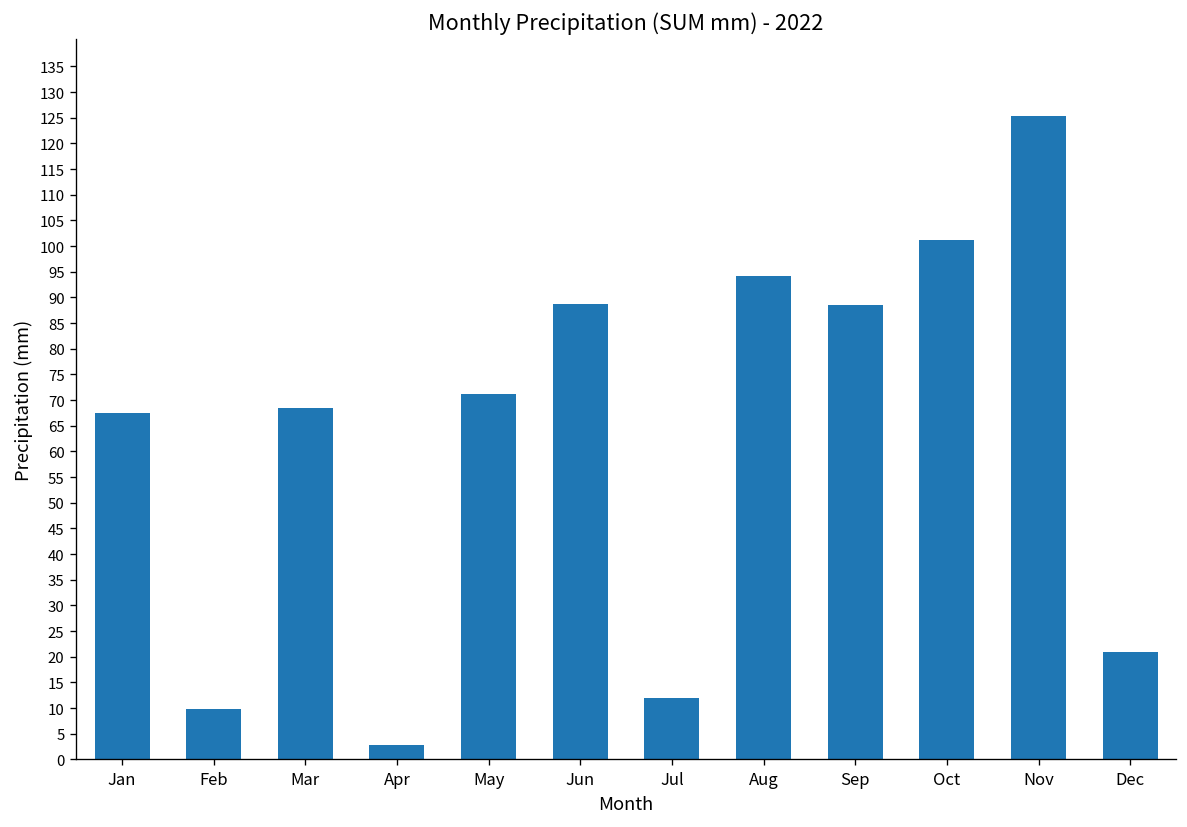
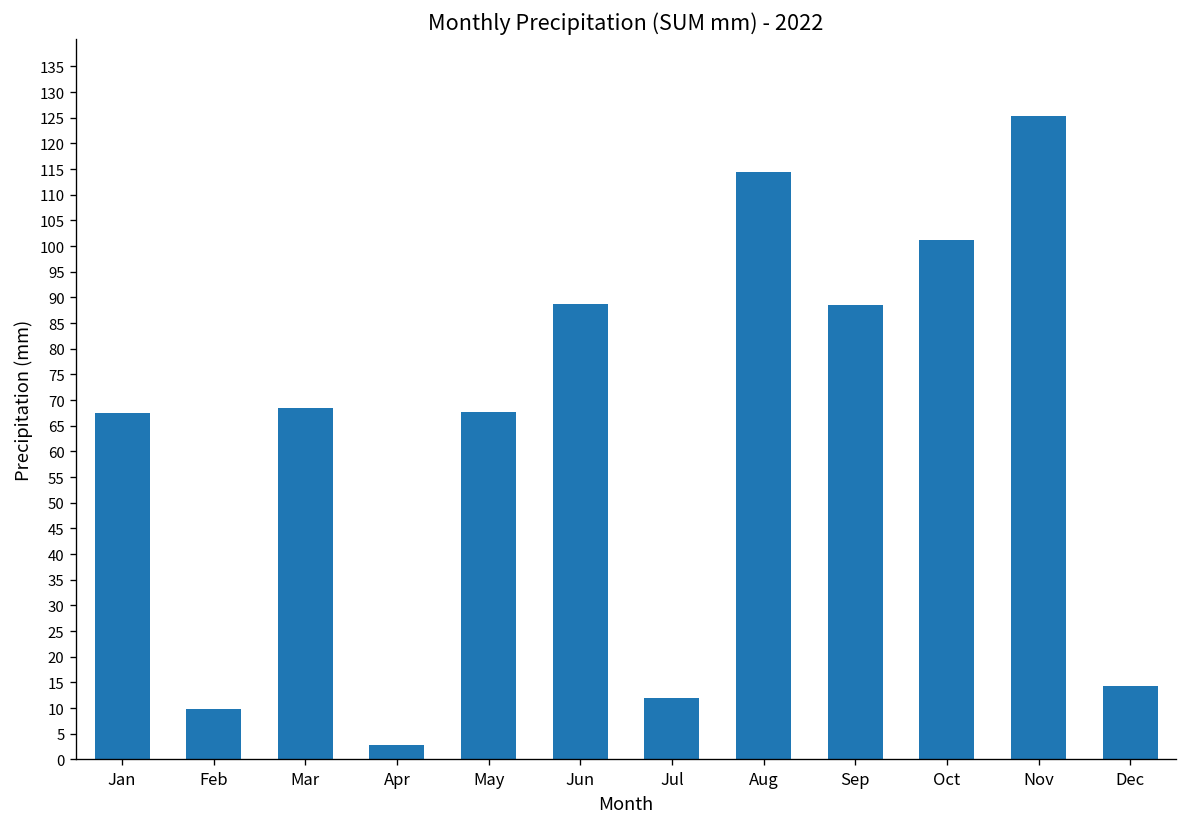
May: 71 -> 68
Aug: 94 -> 114
Dec: 21 -> 14
